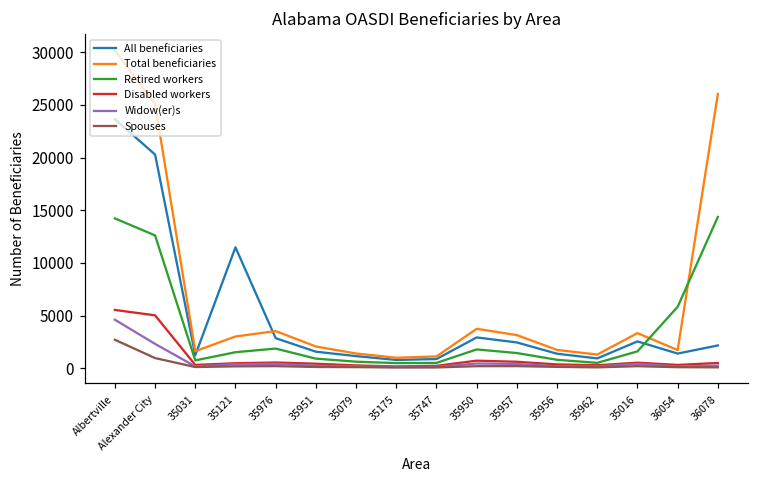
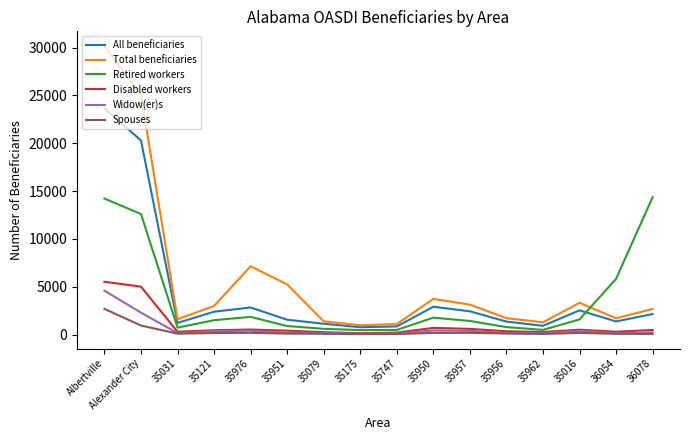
All beneficiaries, 35121: 11000 -> 2000
Total beneficiaries, 35976: 4000 -> 7000
Total beneficiaries, 35951: 2000 -> 5000
Total beneficiaries, 36078: 26000 -> 3000
